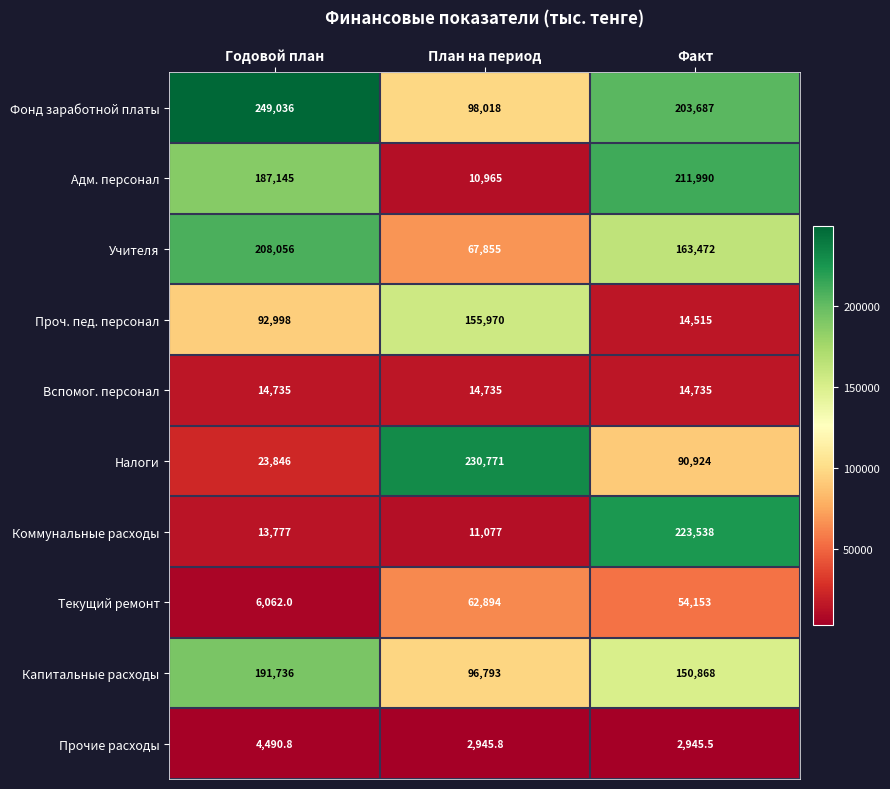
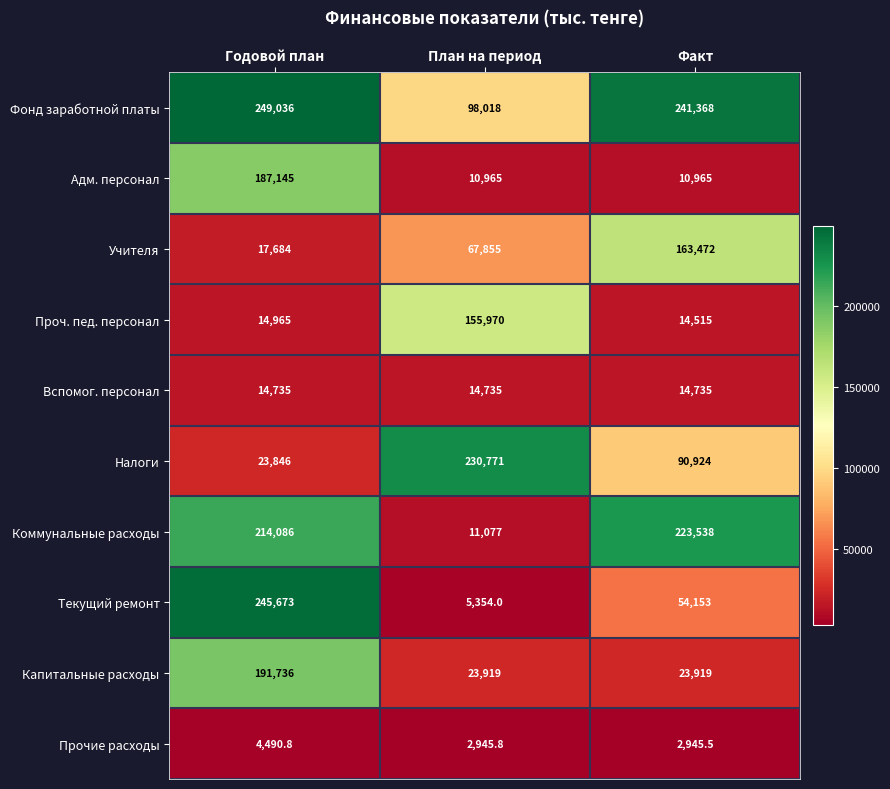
Фонд заработной платы, Факт: 203,687 -> 241,368
Адм. персонал, Факт: 211,990 -> 10,965
Учителя, Годовой план: 208,056 -> 17,684
Проч. пед. персонал, Годовой план: 92,998 -> 14,965
Коммунальные расходы, Годовой план: 13,777 -> 214,086
Текущий ремонт, Годовой план: 6,062.0 -> 245,673
Текущий ремонт, План на период: 62,894 -> 5,354.0
Капитальные расходы, План на период: 96,793 -> 23,919
Капитальные расходы, Факт: 150,868 -> 23,919
